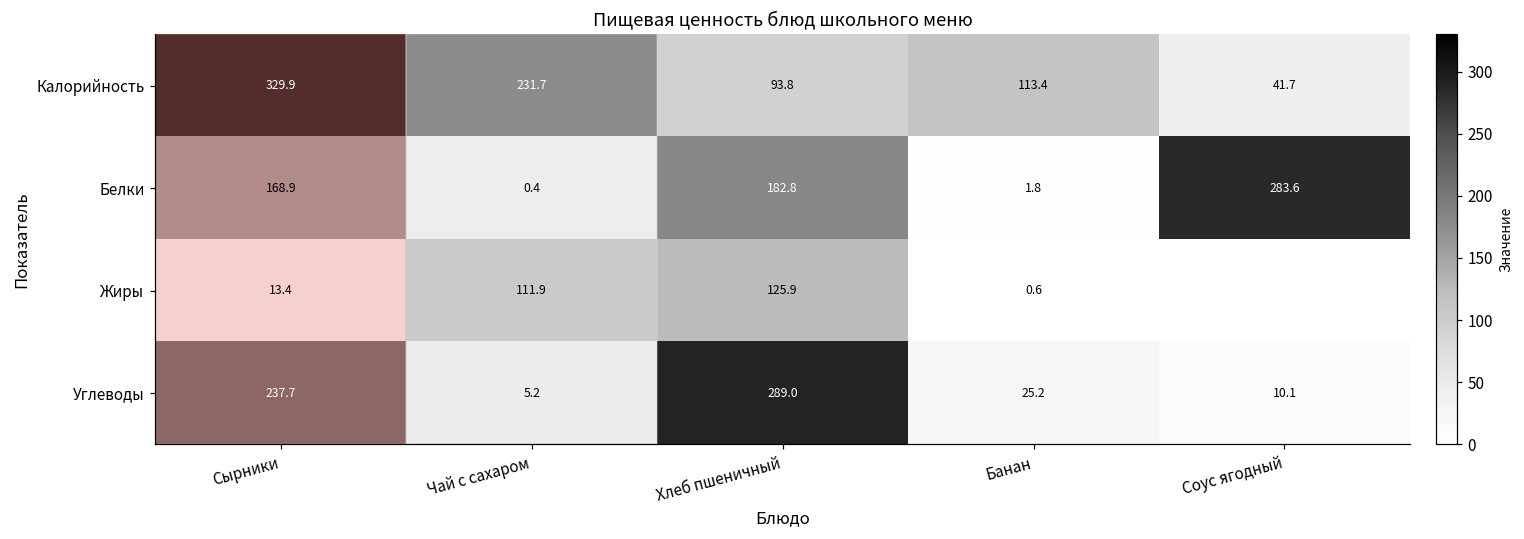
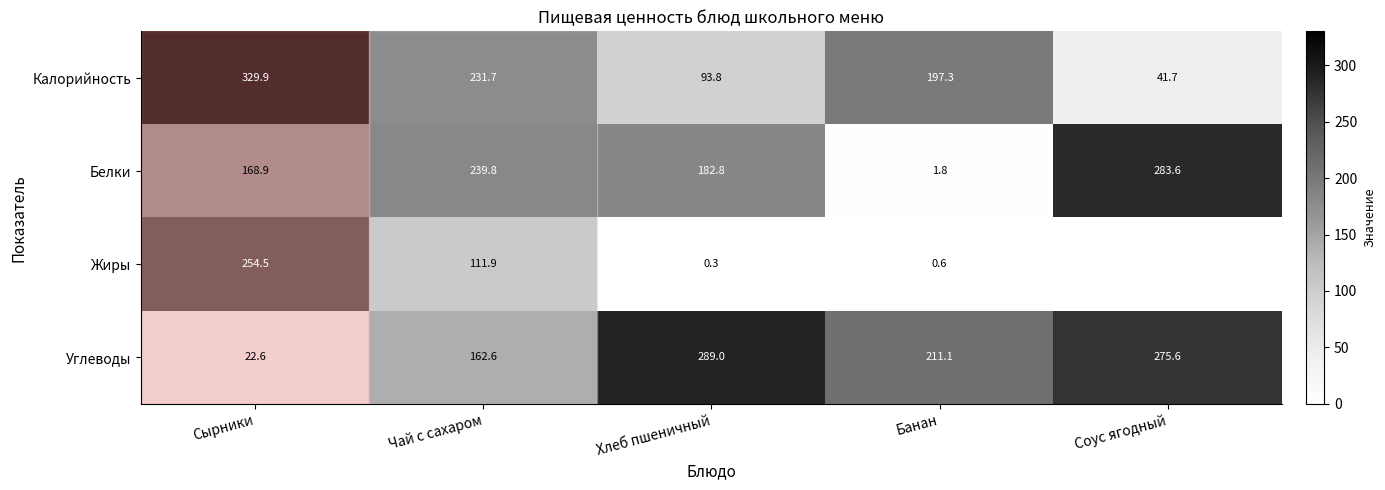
Калорийность, Банан: 113.4 -> 197.3
Белки, Чай с сахаром: 0.4 -> 239.8
Жиры, Сырники: 13.4 -> 254.5
Жиры, Хлеб пшеничный: 125.9 -> 0.3
Углеводы, Сырники: 237.7 -> 22.6
Углеводы, Чай с сахаром: 5.2 -> 162.6
Углеводы, Банан: 25.2 -> 211.1
Углеводы, Соус ягодный: 10.1 -> 275.6
